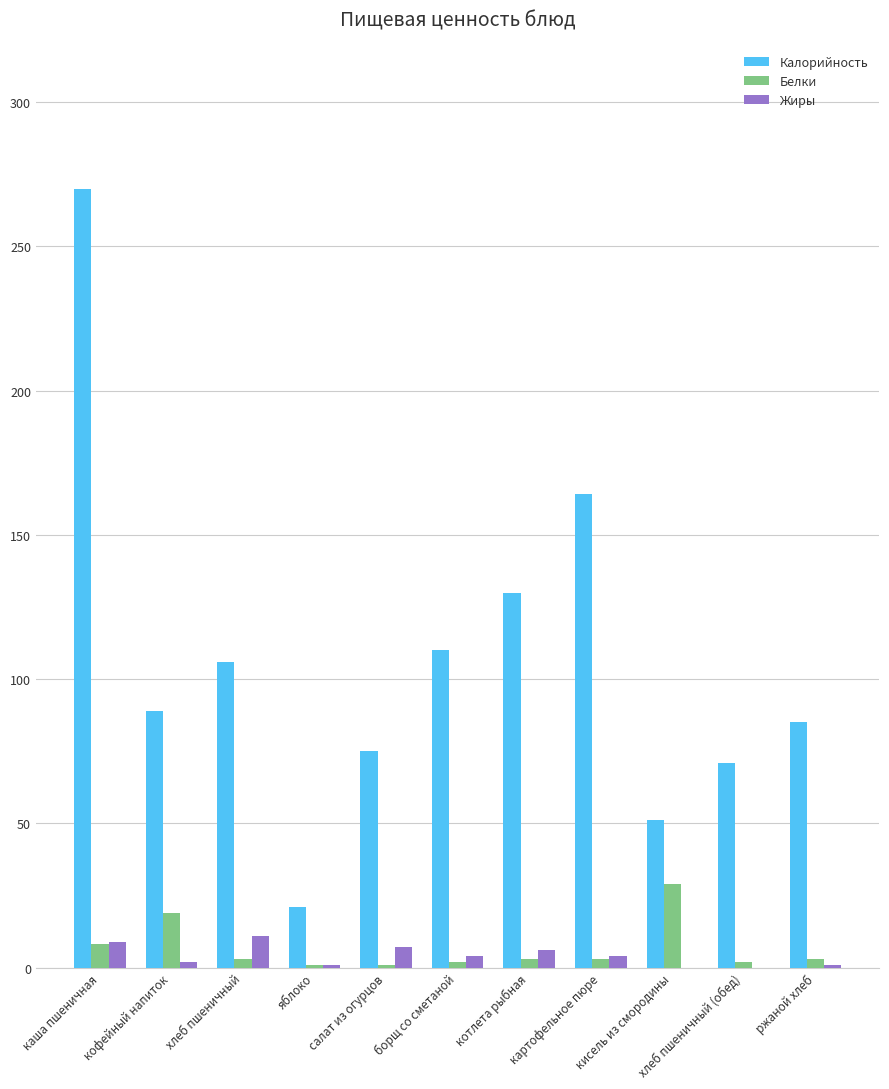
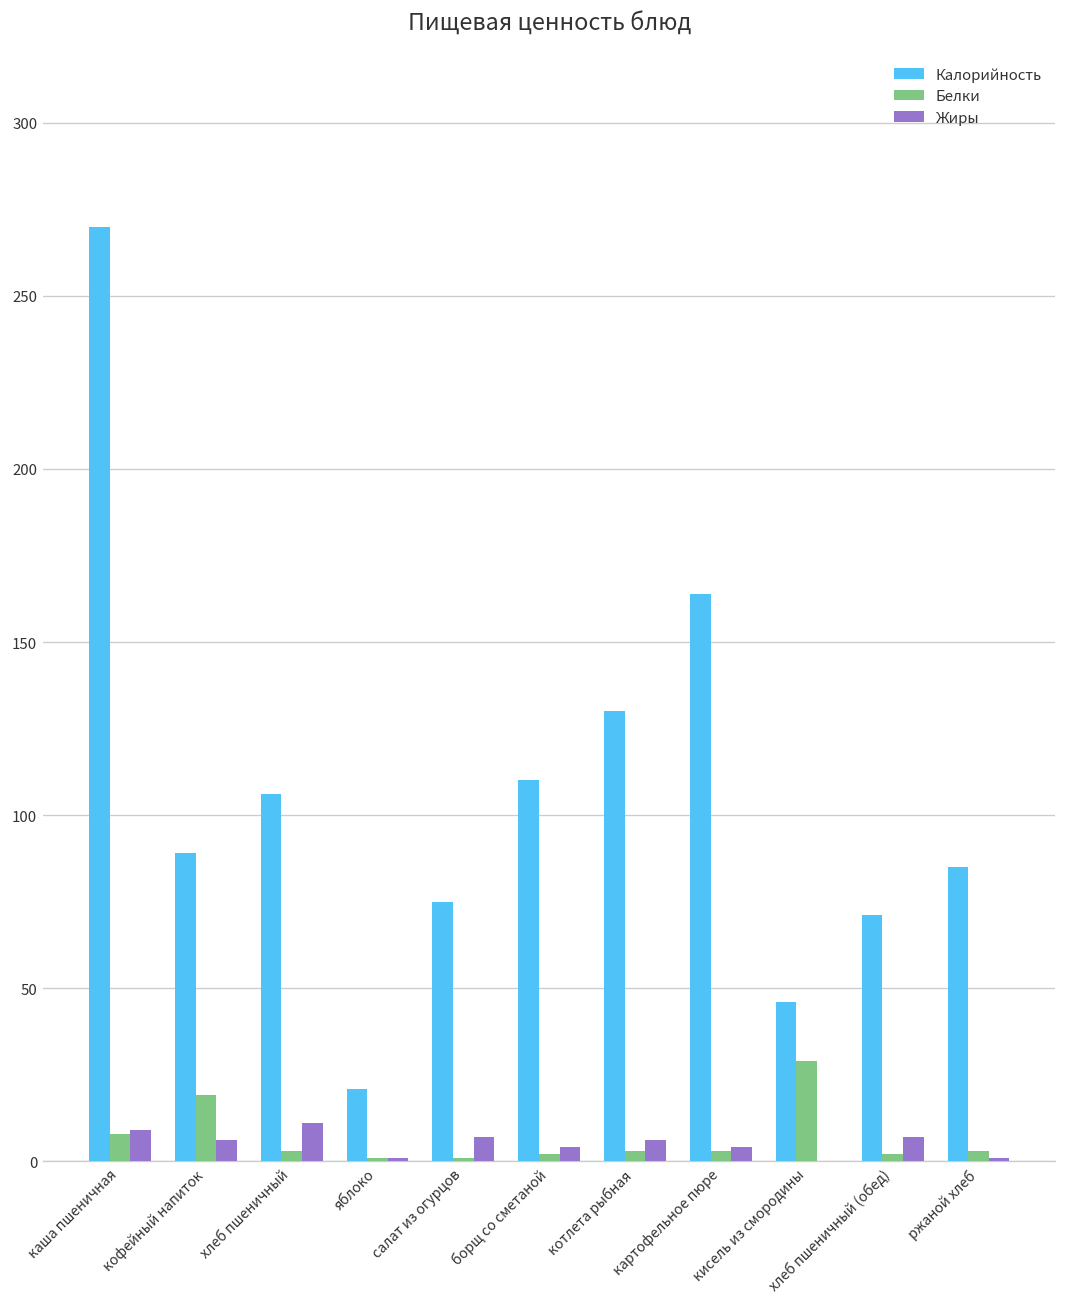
Жиры, кофейный напиток: 2 -> 6
Калорийность, кисель из смородины: 51 -> 46
Жиры, хлеб пшеничный (обед): 0 -> 7
